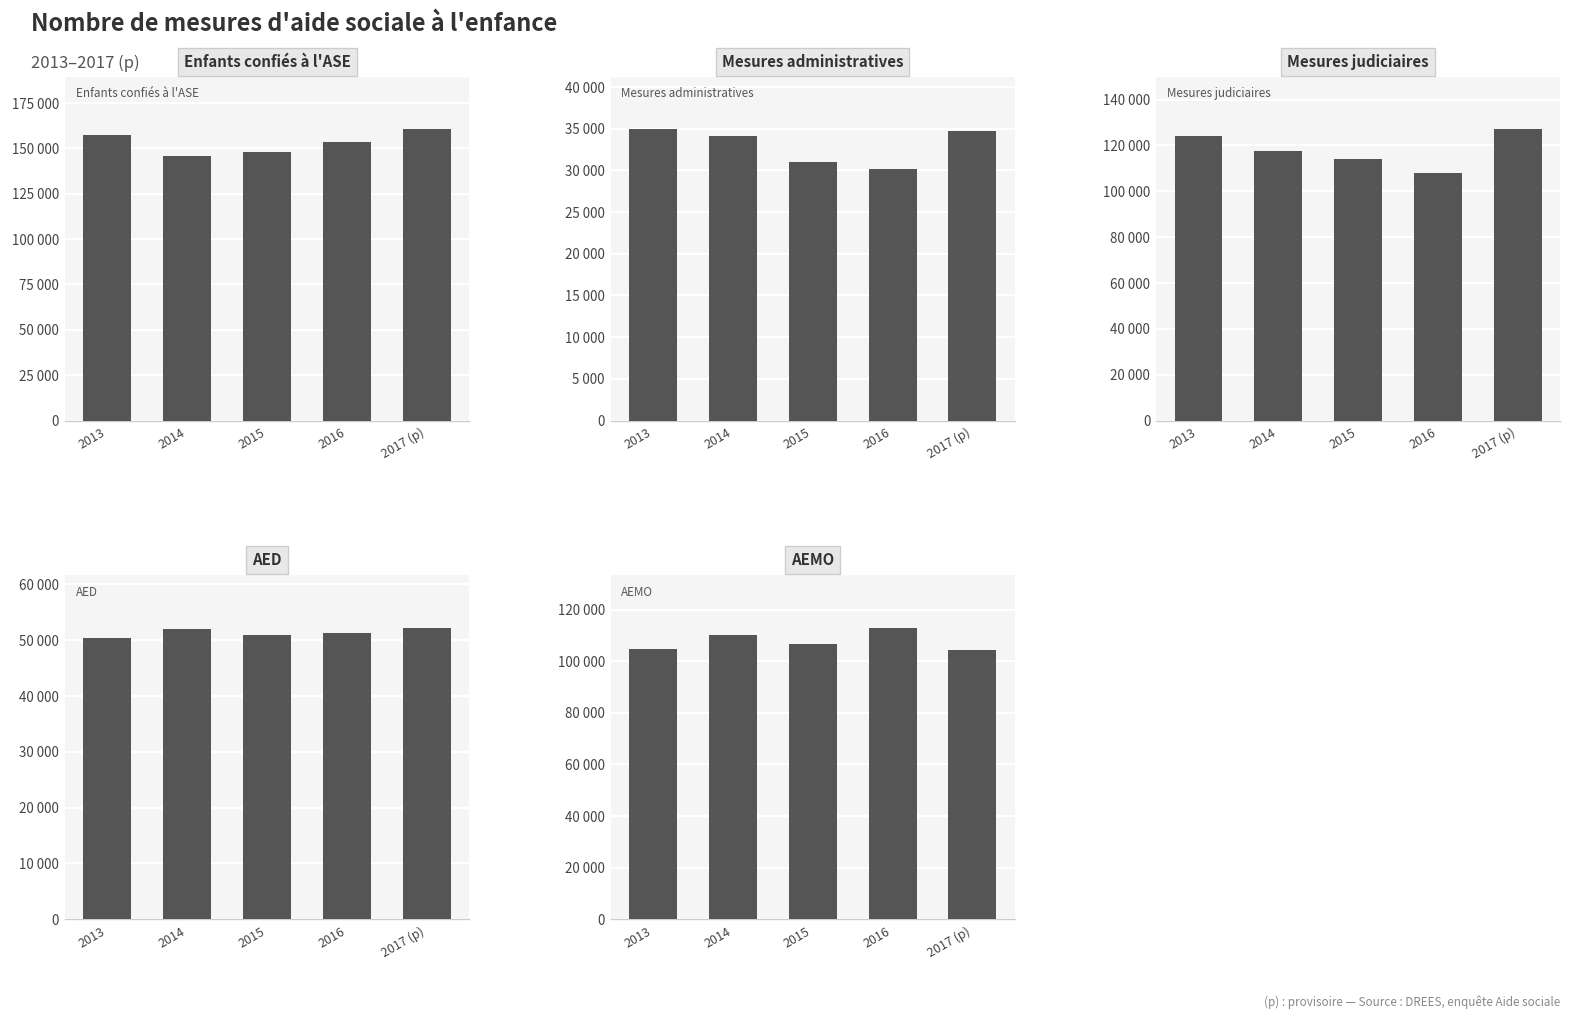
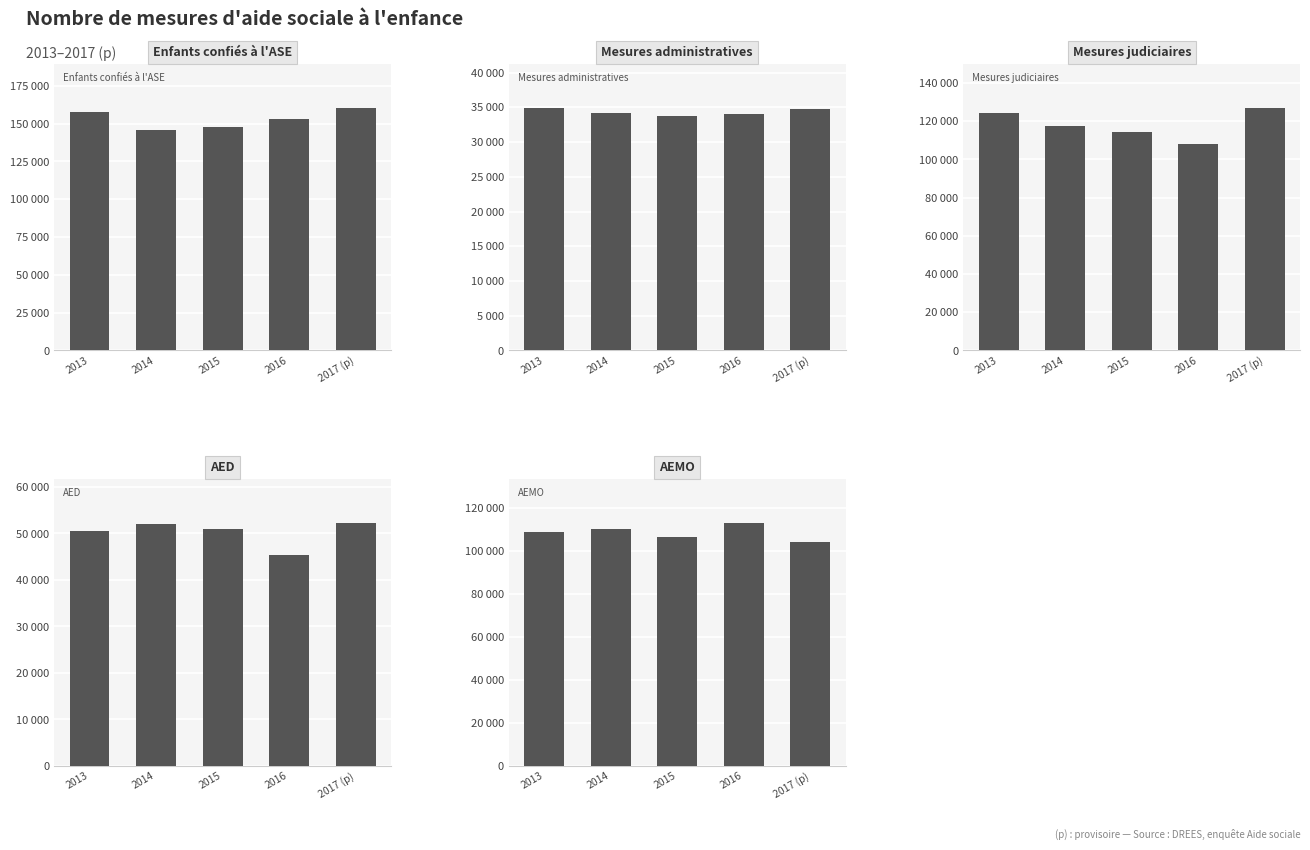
Mesures administratives, 2015: 31000 -> 34000
Mesures administratives, 2016: 30000 -> 34000
AED, 2016: 51000 -> 45000
AEMO, 2013: 105000 -> 109000
